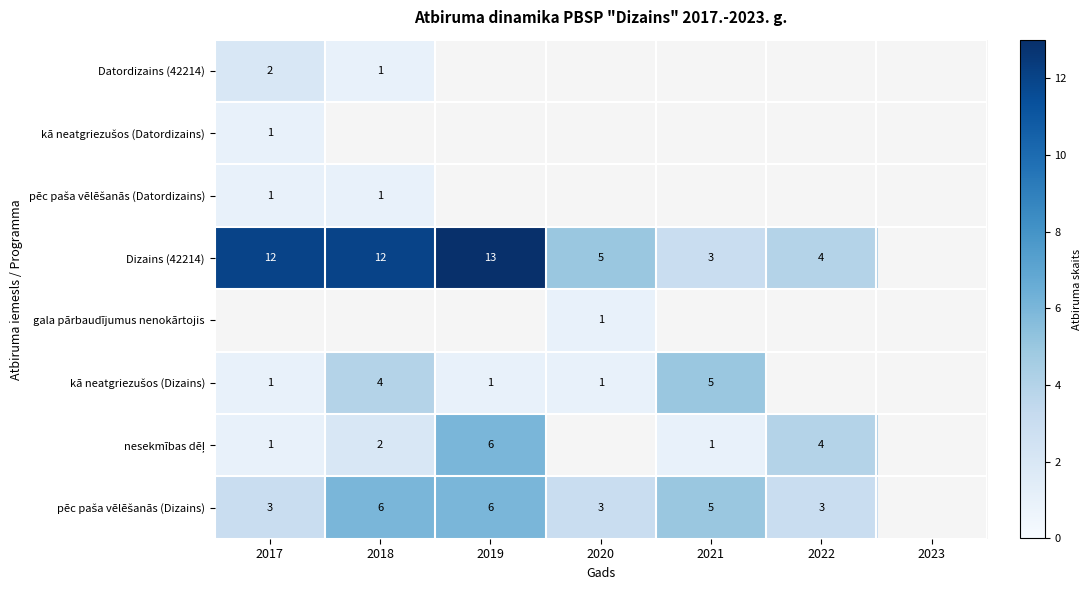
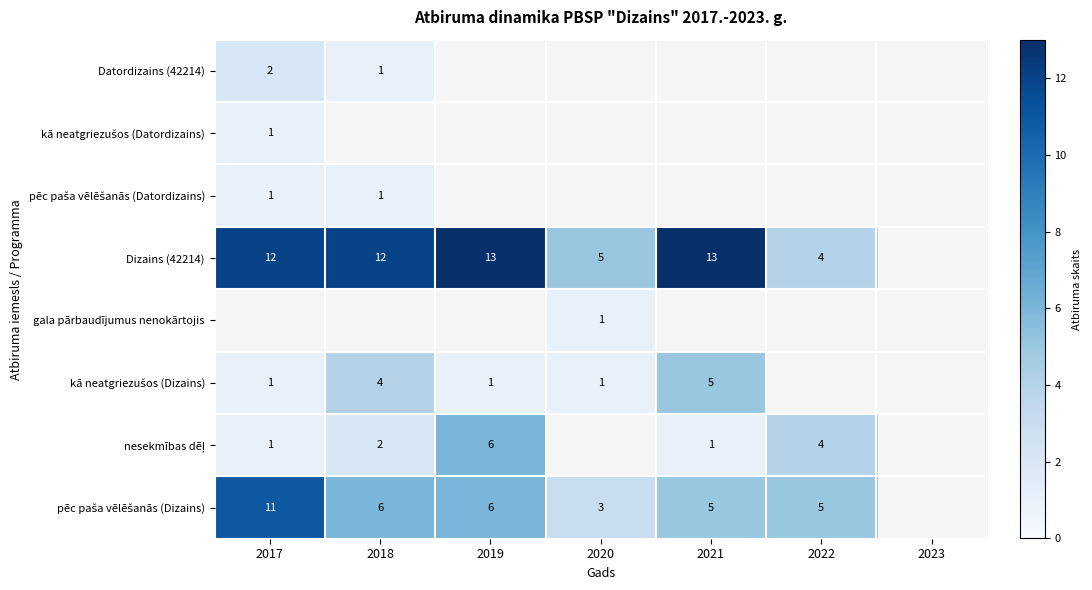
Dizains (42214), 2021: 3 -> 13
pēc paša vēlēšanās (Dizains), 2017: 3 -> 11
pēc paša vēlēšanās (Dizains), 2022: 3 -> 5
